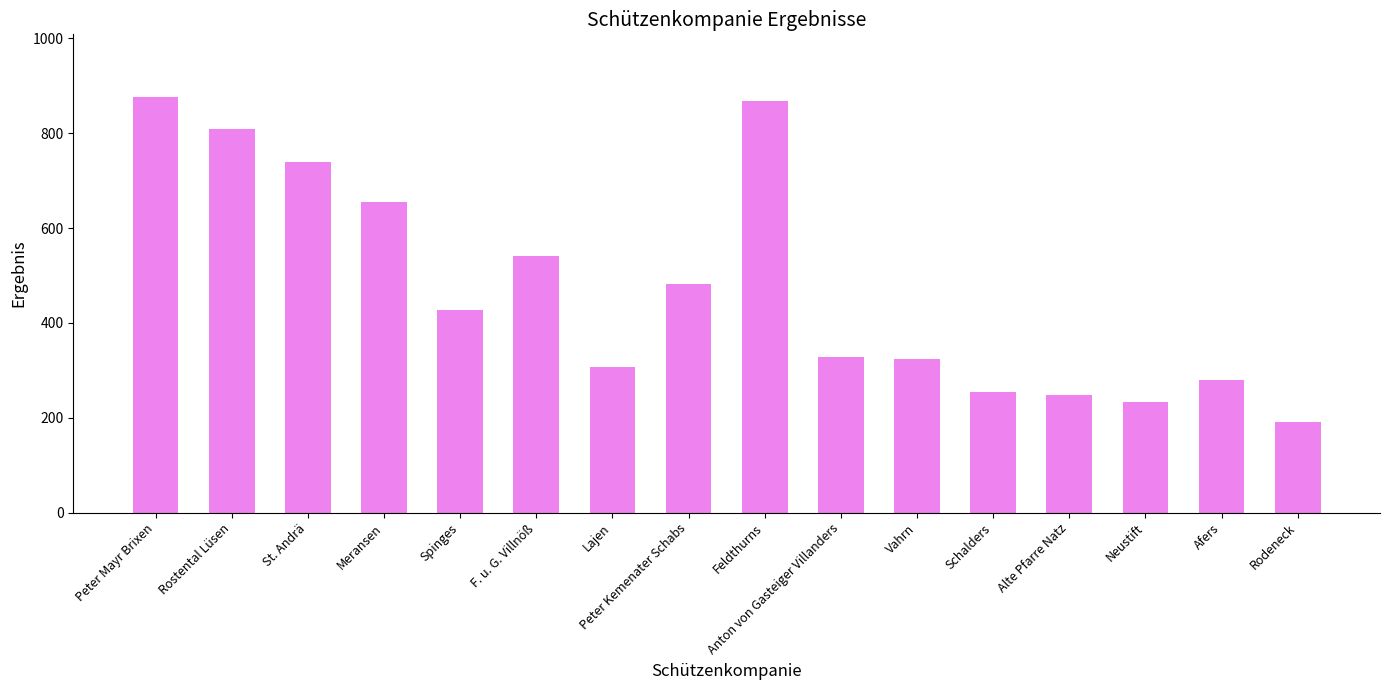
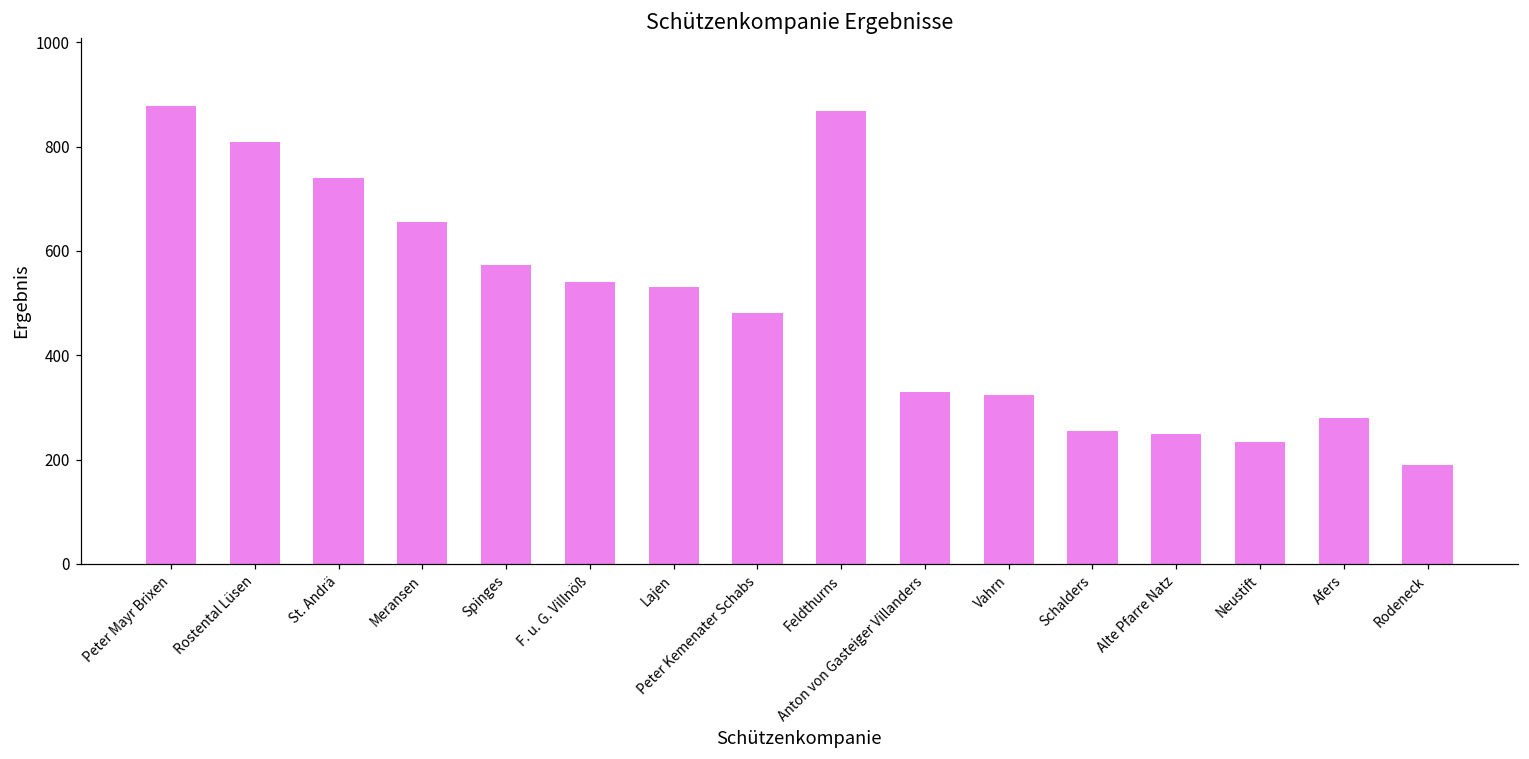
Spinges: 430 -> 570
Lajen: 310 -> 530
